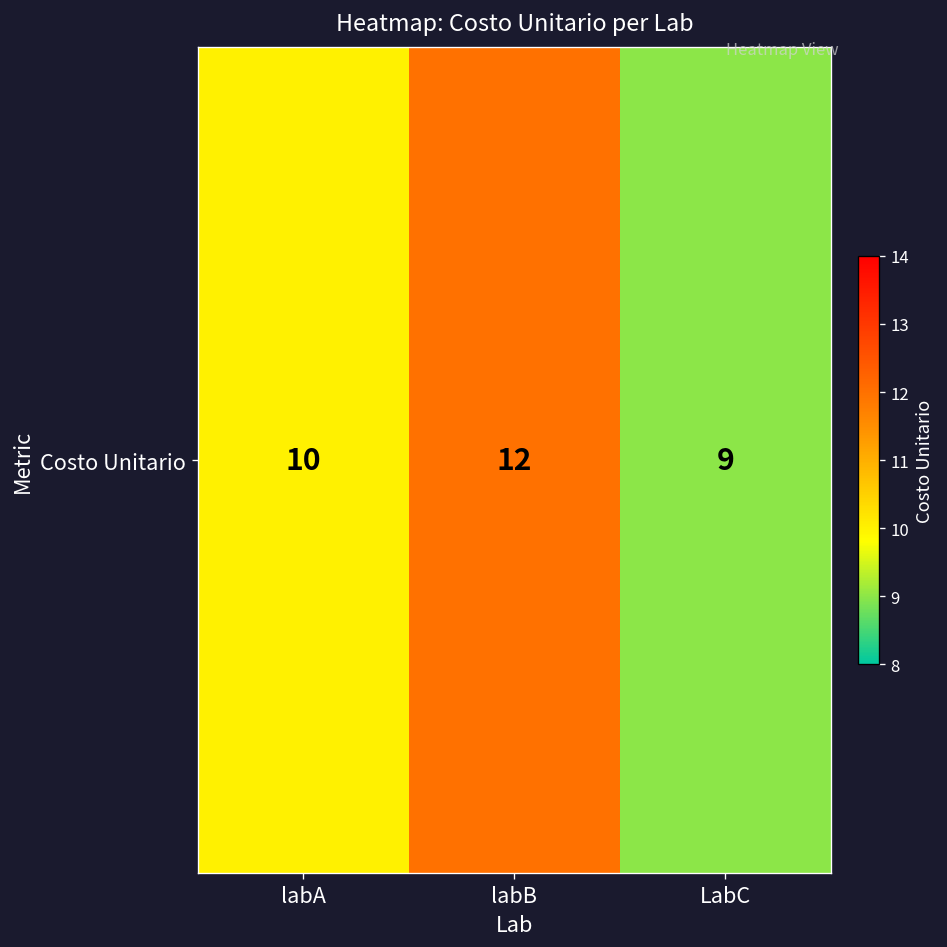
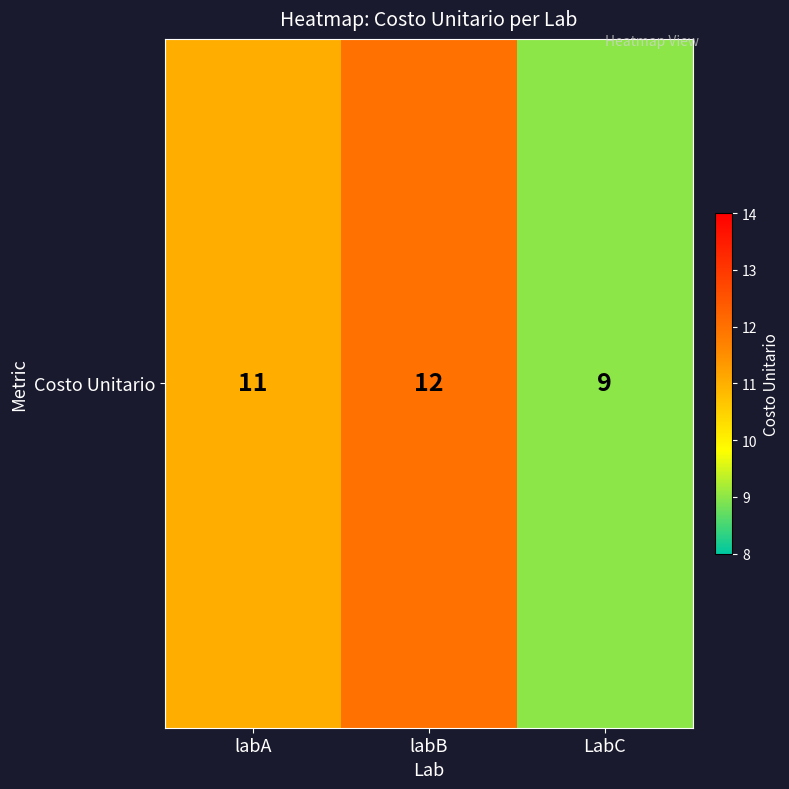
Costo Unitario, labA: 10 -> 11
